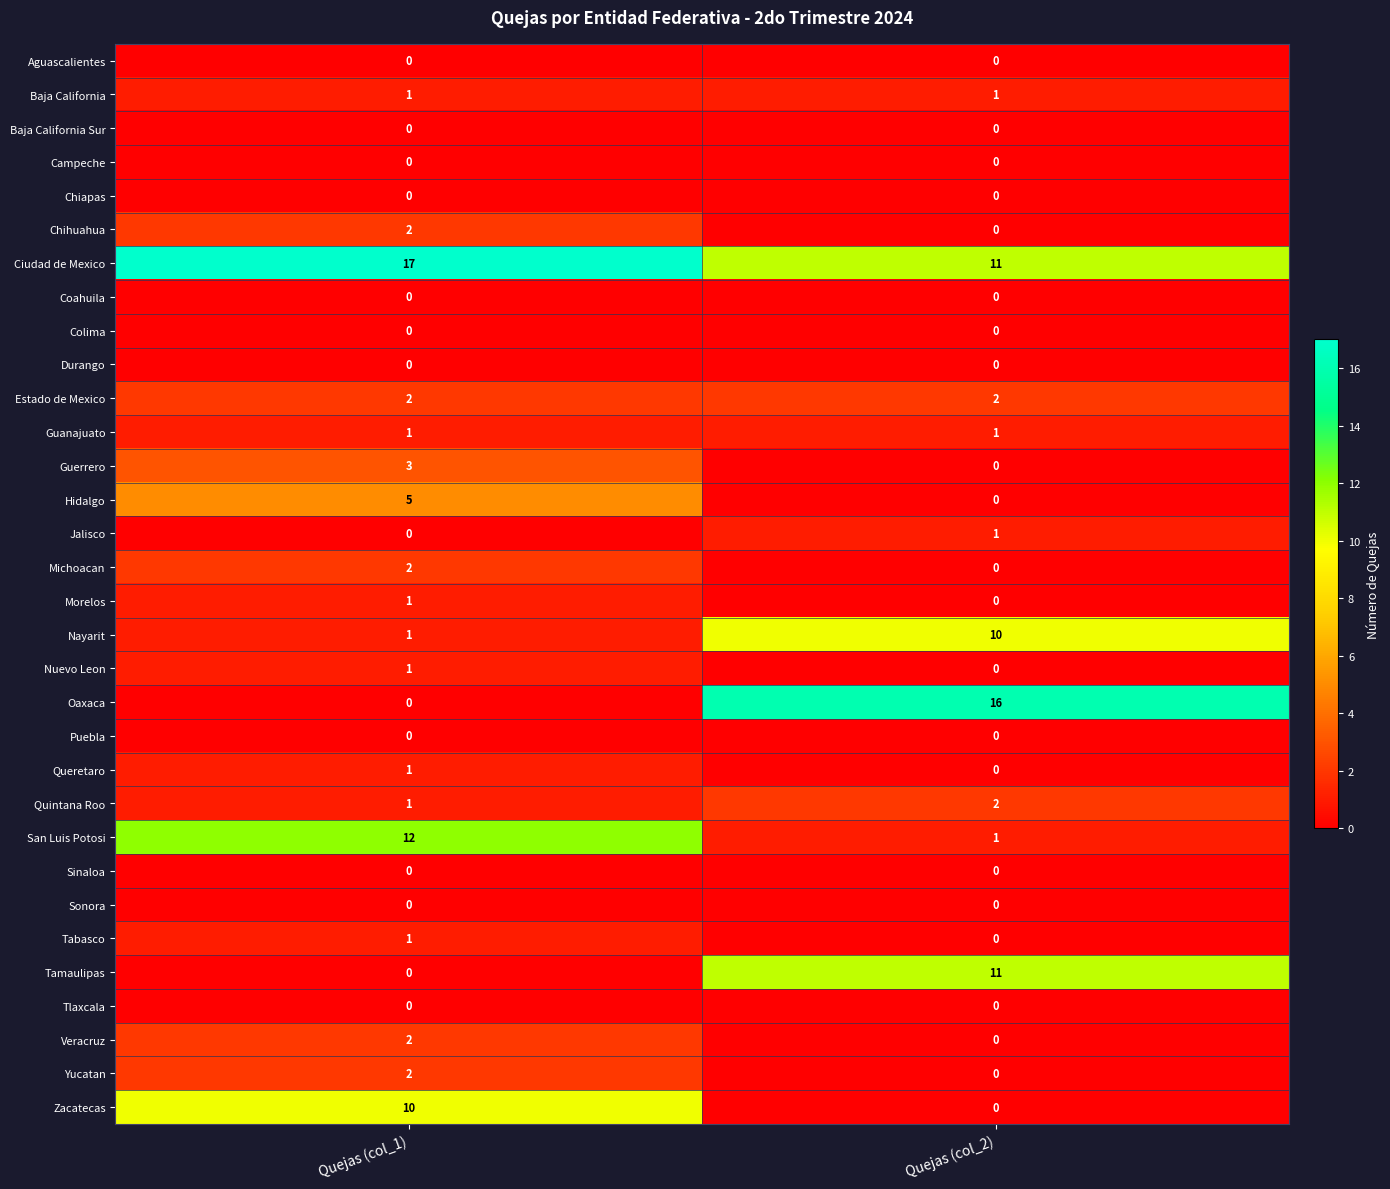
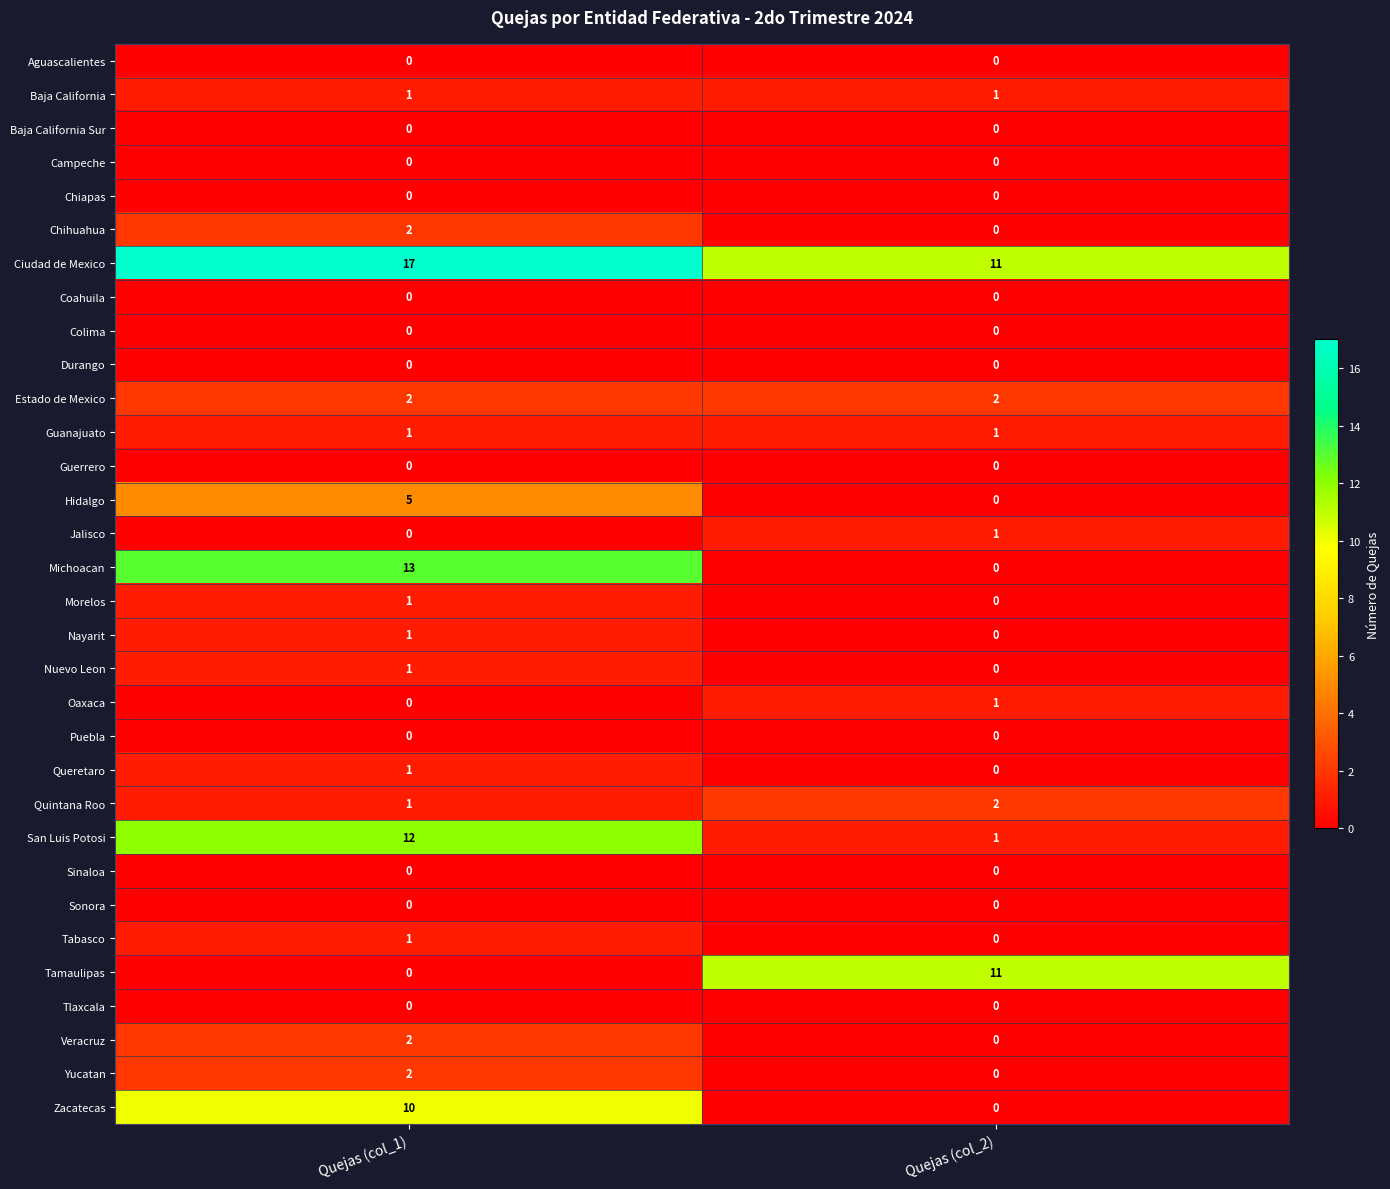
Guerrero, Quejas (col_1): 3 -> 0
Michoacan, Quejas (col_1): 2 -> 13
Nayarit, Quejas (col_2): 10 -> 0
Oaxaca, Quejas (col_2): 16 -> 1
